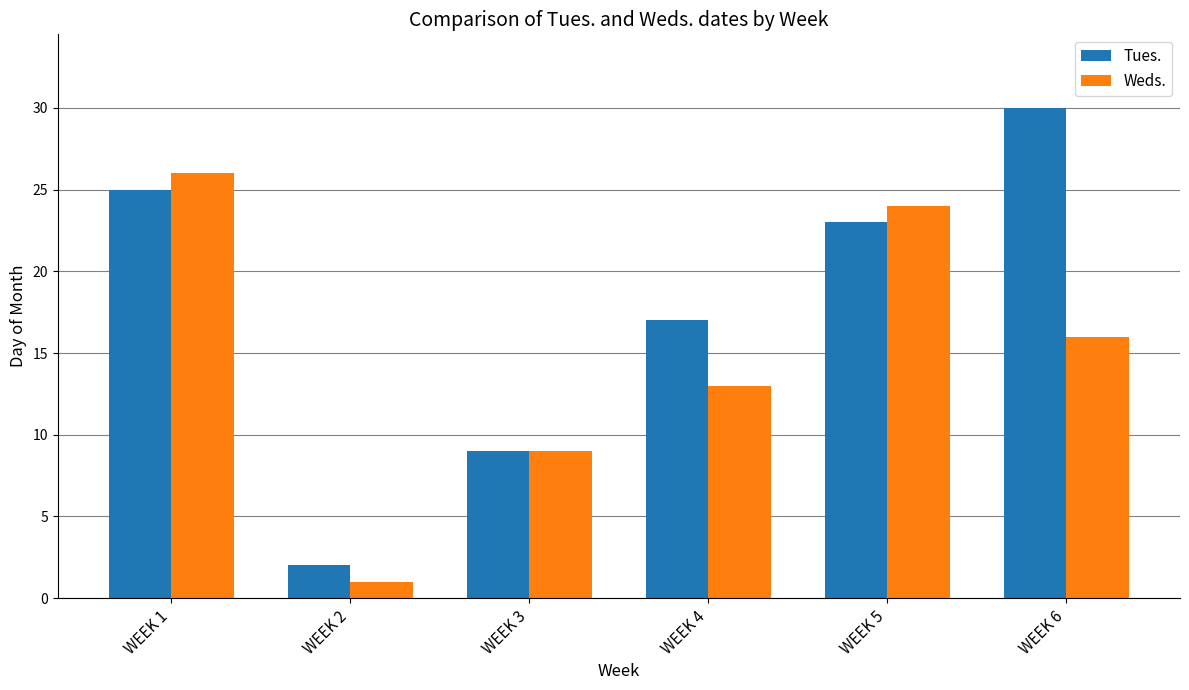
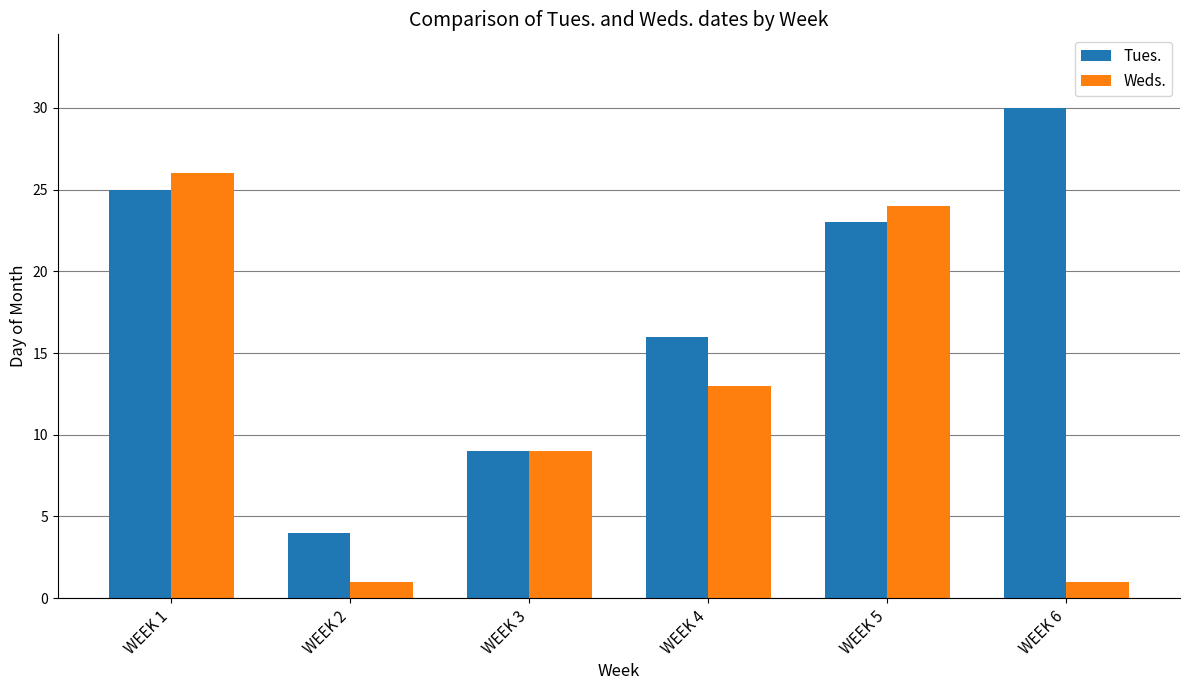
Tues., WEEK 2: 2 -> 4
Tues., WEEK 4: 17 -> 16
Weds., WEEK 6: 16 -> 1
